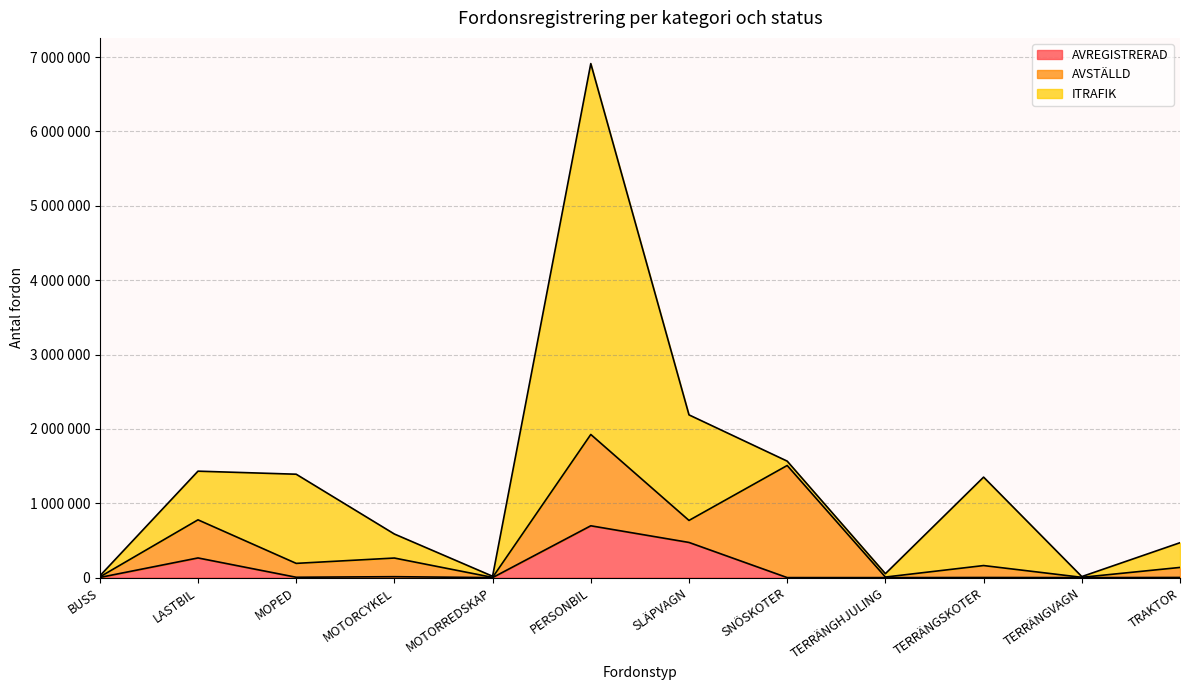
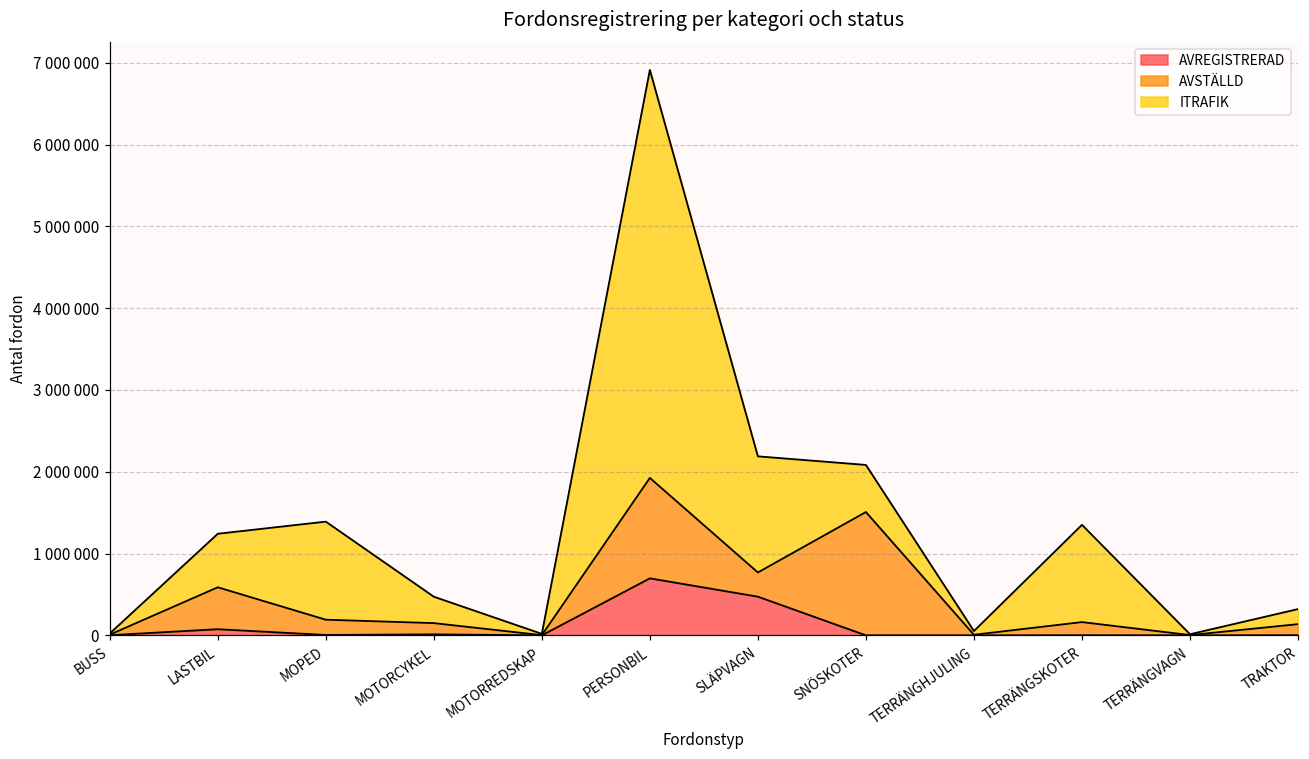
AVREGISTRERAD, LASTBIL: 300000 -> 100000
AVSTÄLLD, MOTORCYKEL: 300000 -> 100000
ITRAFIK, SNÖSKOTER: 100000 -> 600000
ITRAFIK, TRAKTOR: 300000 -> 200000
